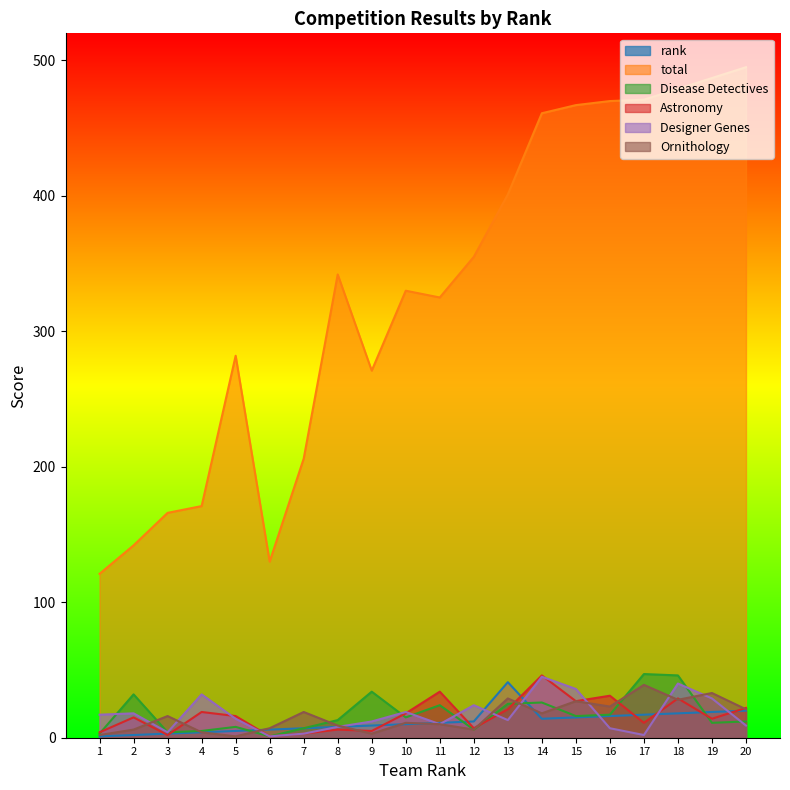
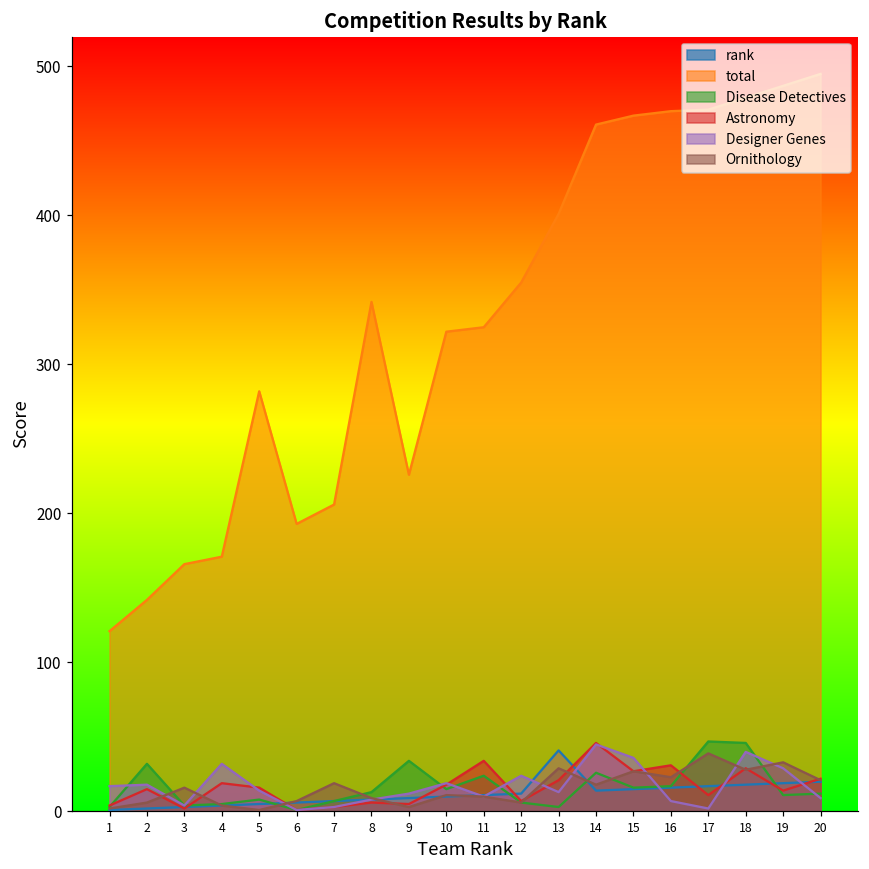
total, 6: 130 -> 193
total, 9: 271 -> 226
total, 10: 330 -> 322
Disease Detectives, 13: 25 -> 3
